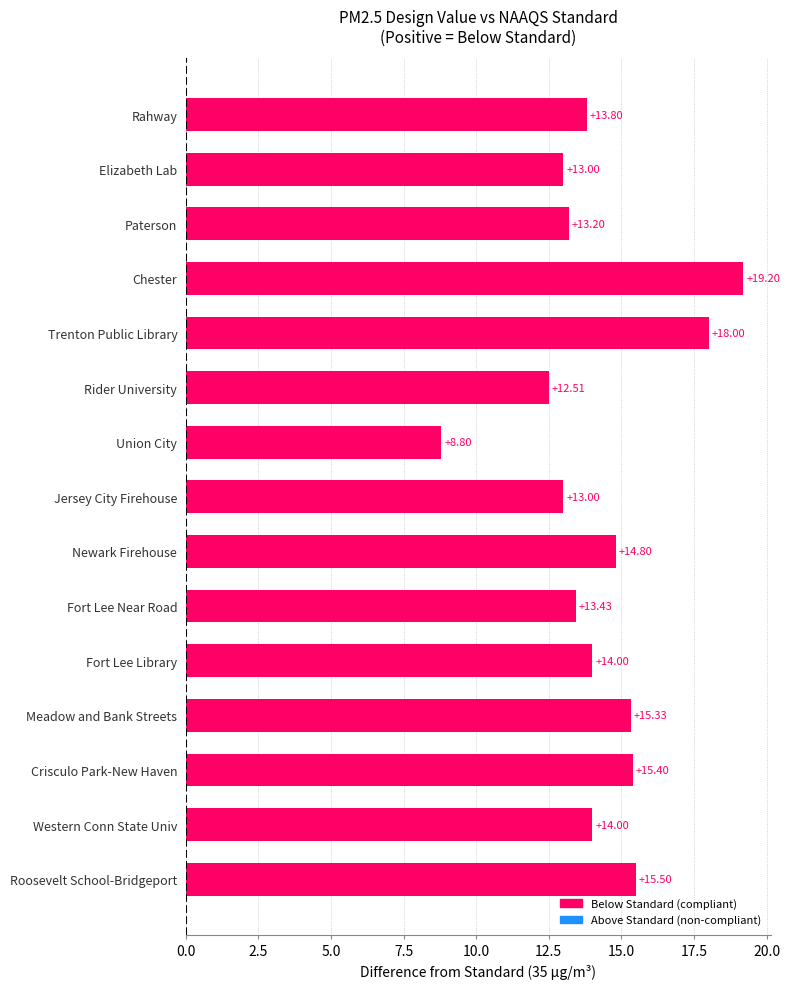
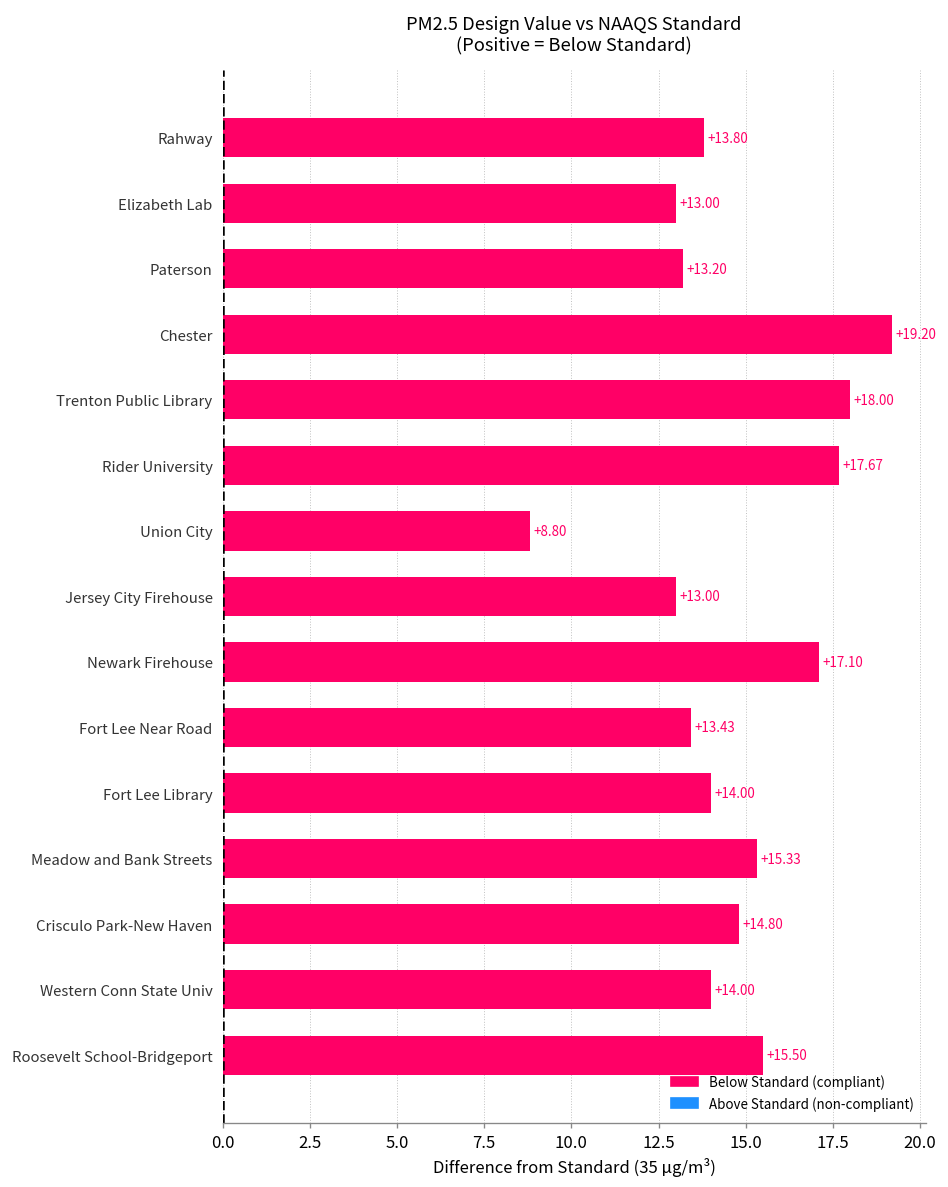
Rider University: +12.51 -> +17.67
Newark Firehouse: +14.80 -> +17.10
Crisculo Park-New Haven: +15.40 -> +14.80
